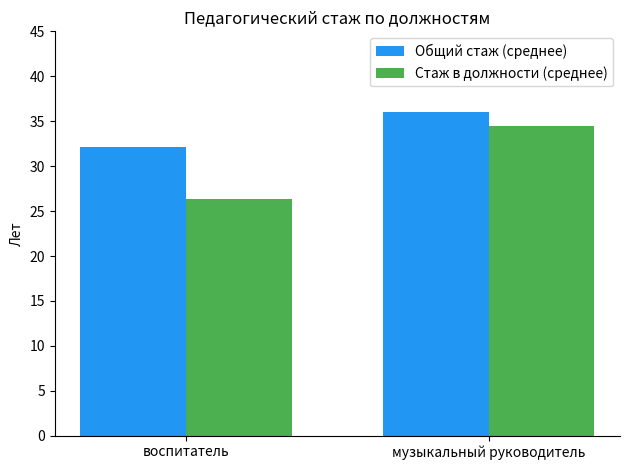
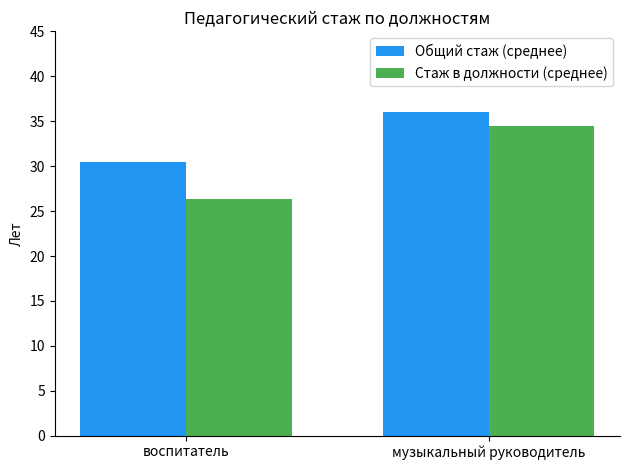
Общий стаж (среднее), воспитатель: 32 -> 30
